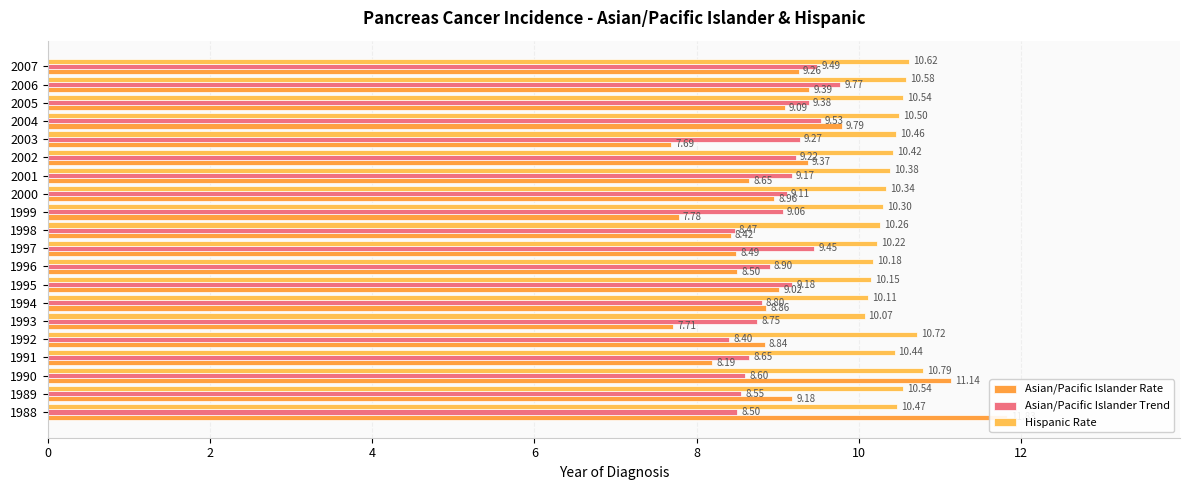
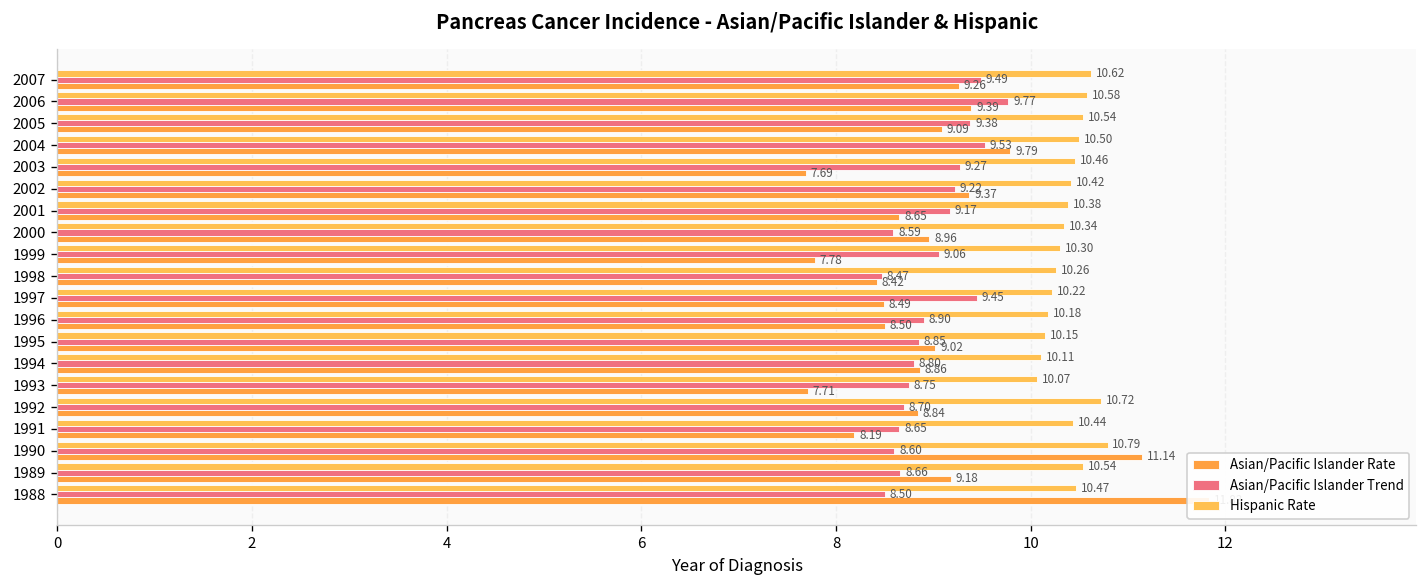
Asian/Pacific Islander Trend, 2000: 9.11 -> 8.59
Asian/Pacific Islander Trend, 1995: 9.18 -> 8.85
Asian/Pacific Islander Trend, 1992: 8.40 -> 8.70
Asian/Pacific Islander Trend, 1989: 8.55 -> 8.66
